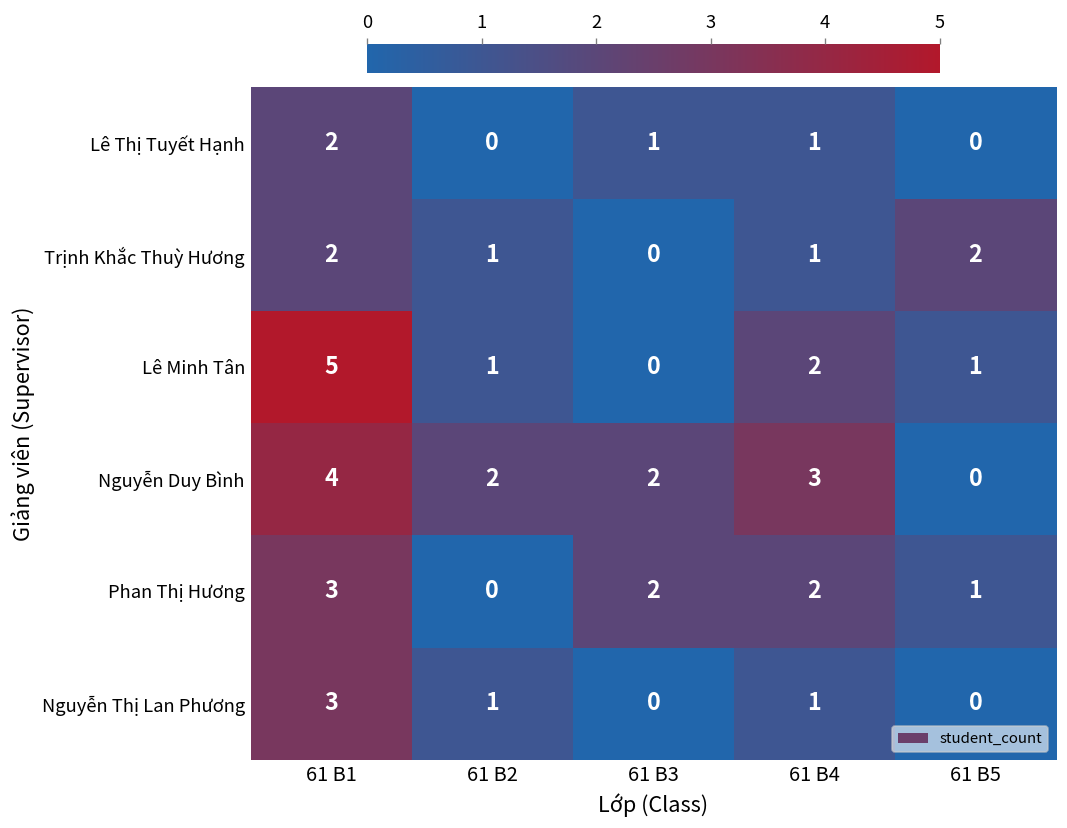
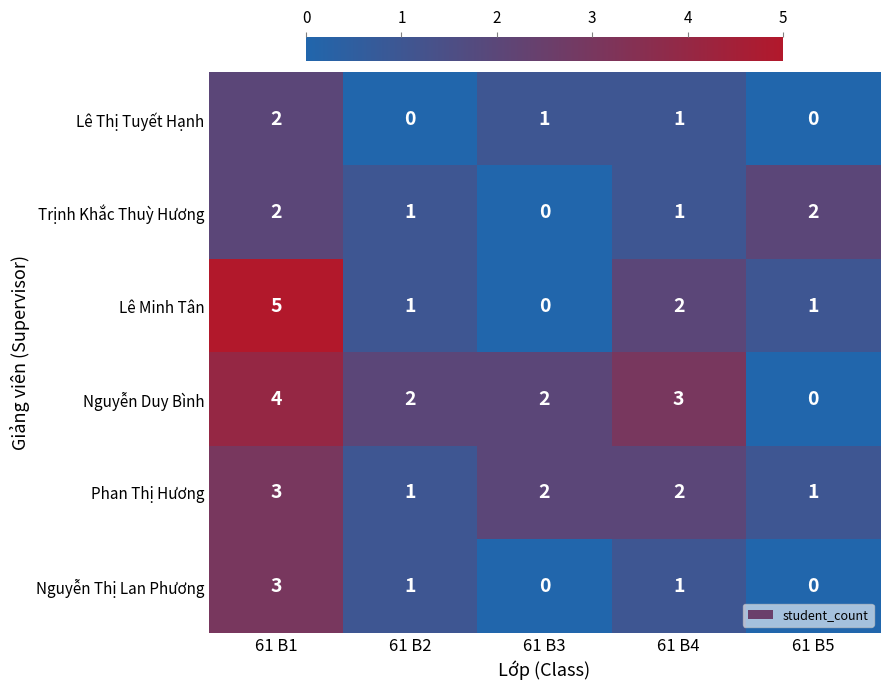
Phan Thị Hương, 61 B2: 0 -> 1
